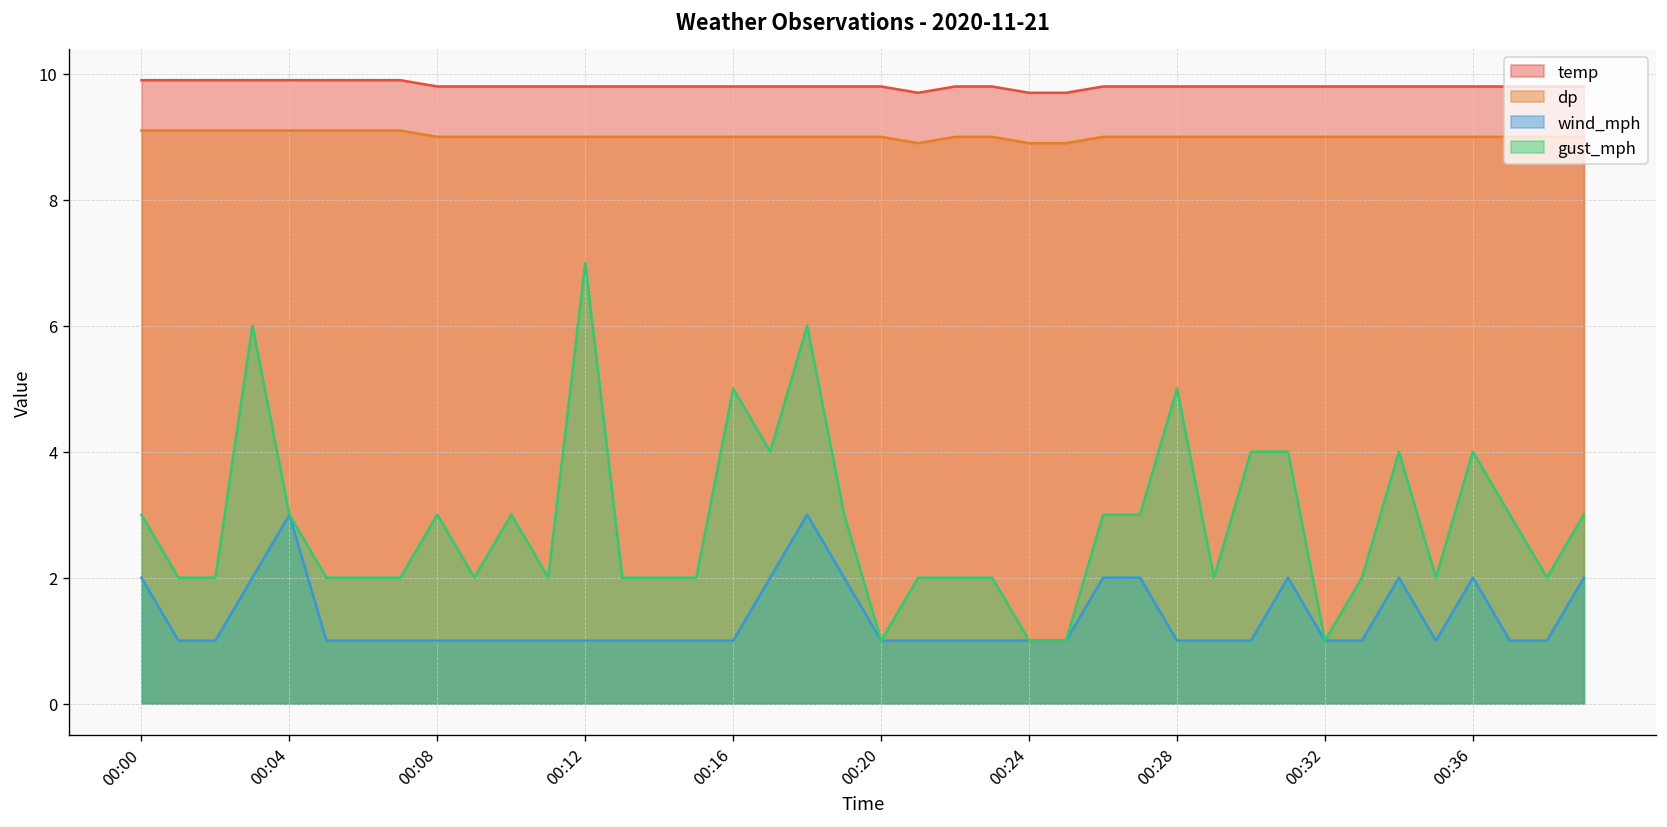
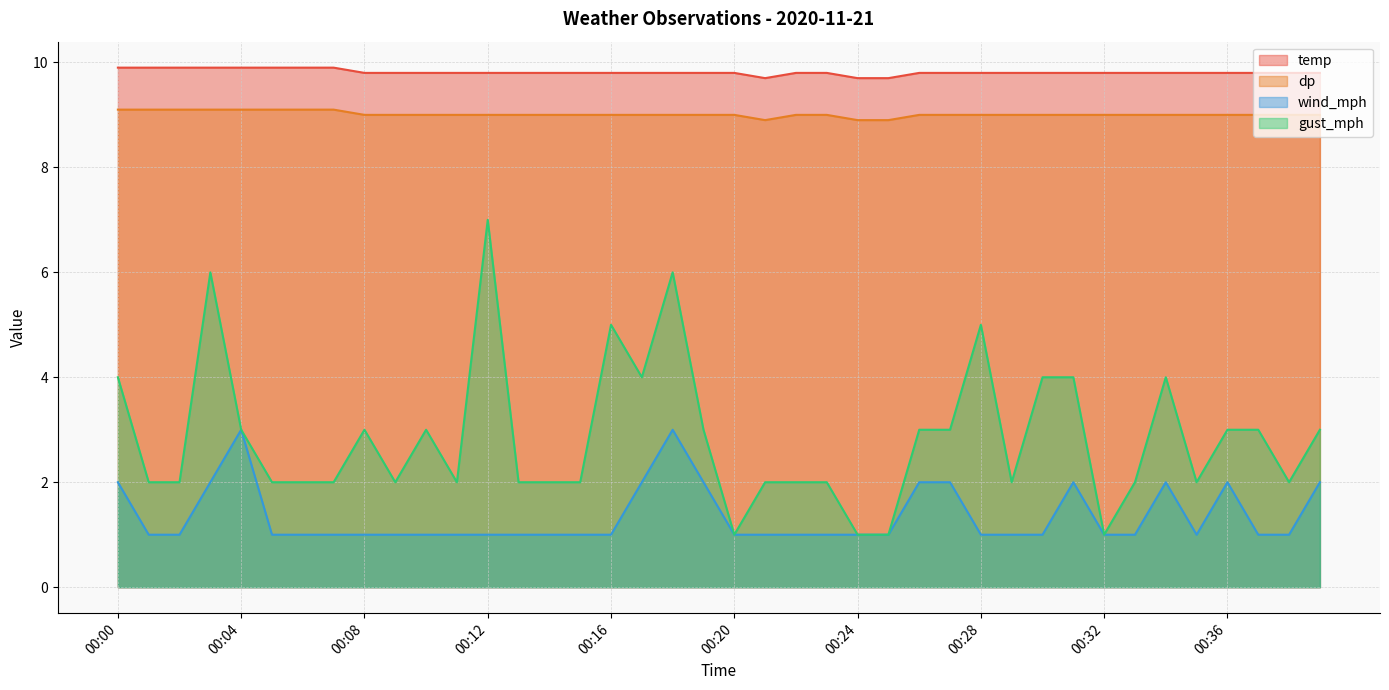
gust_mph, 00:00: 3 -> 4
gust_mph, 00:36: 4 -> 3
